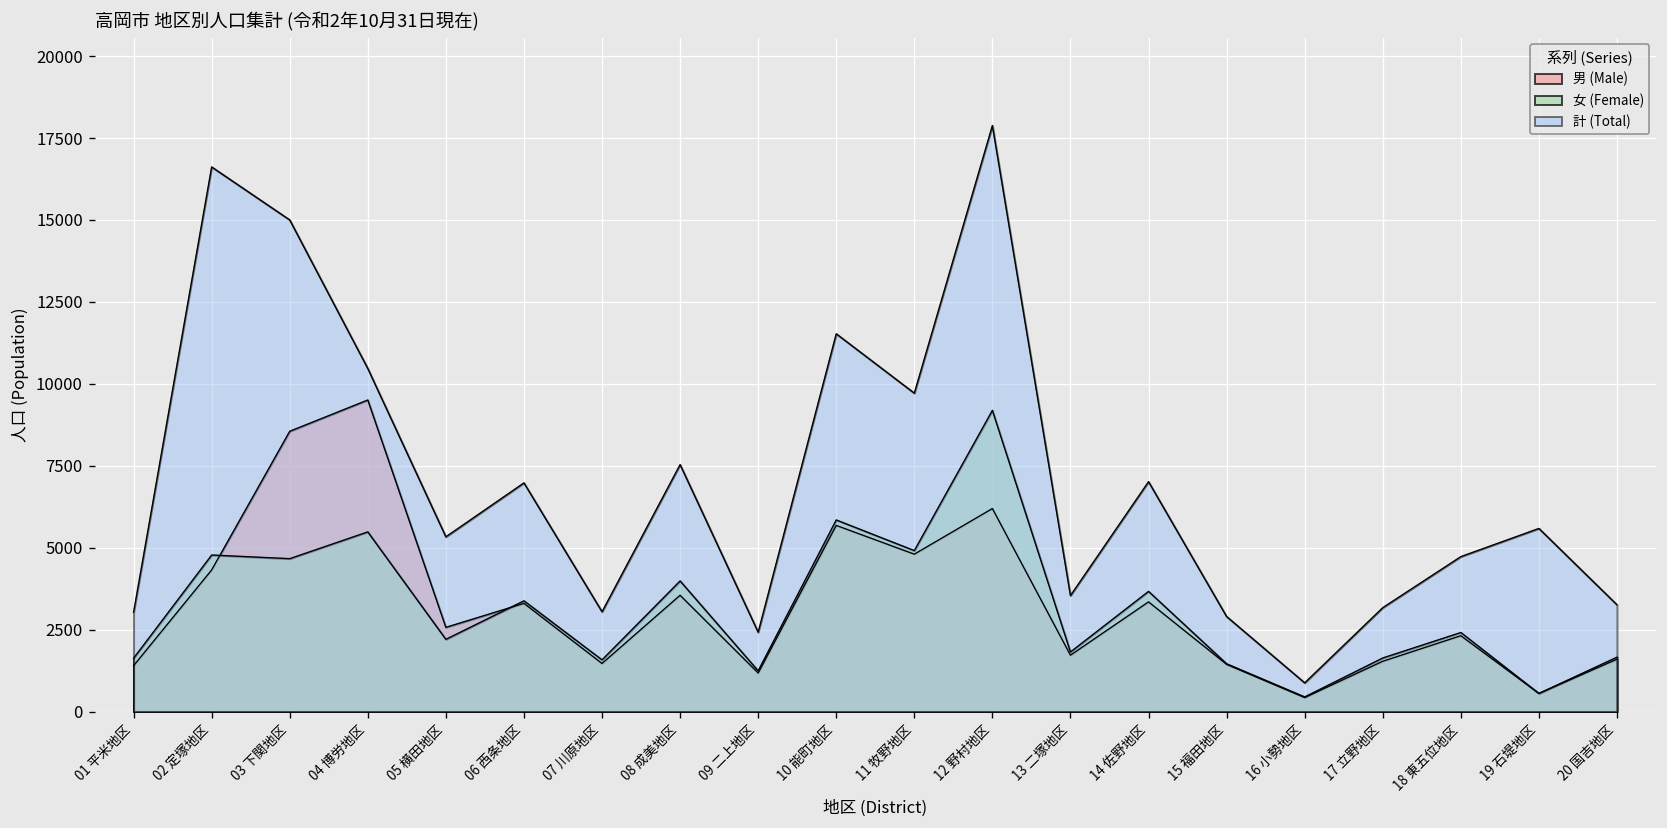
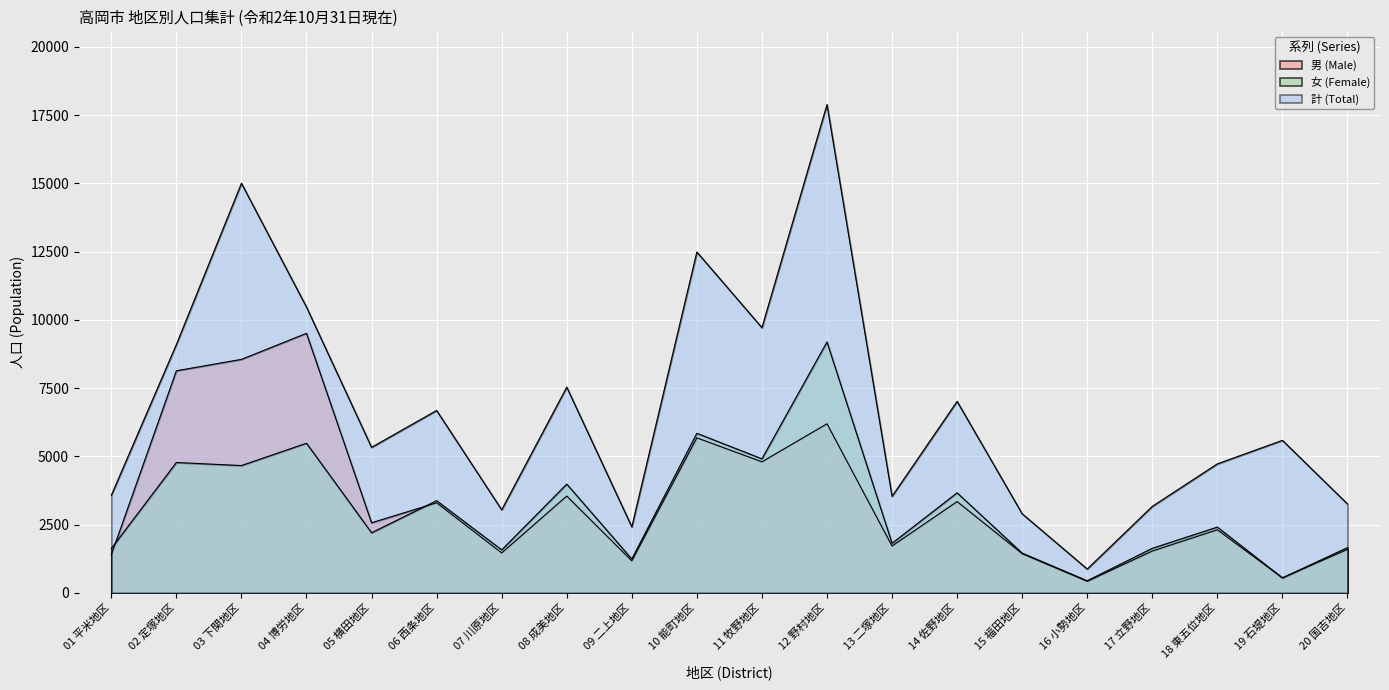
計 (Total), 01 平米地区: 3000 -> 3600
男 (Male), 02 定塚地区: 4300 -> 8100
計 (Total), 02 定塚地区: 16600 -> 9100
計 (Total), 06 西条地区: 7000 -> 6700
計 (Total), 10 能町地区: 11500 -> 12500
